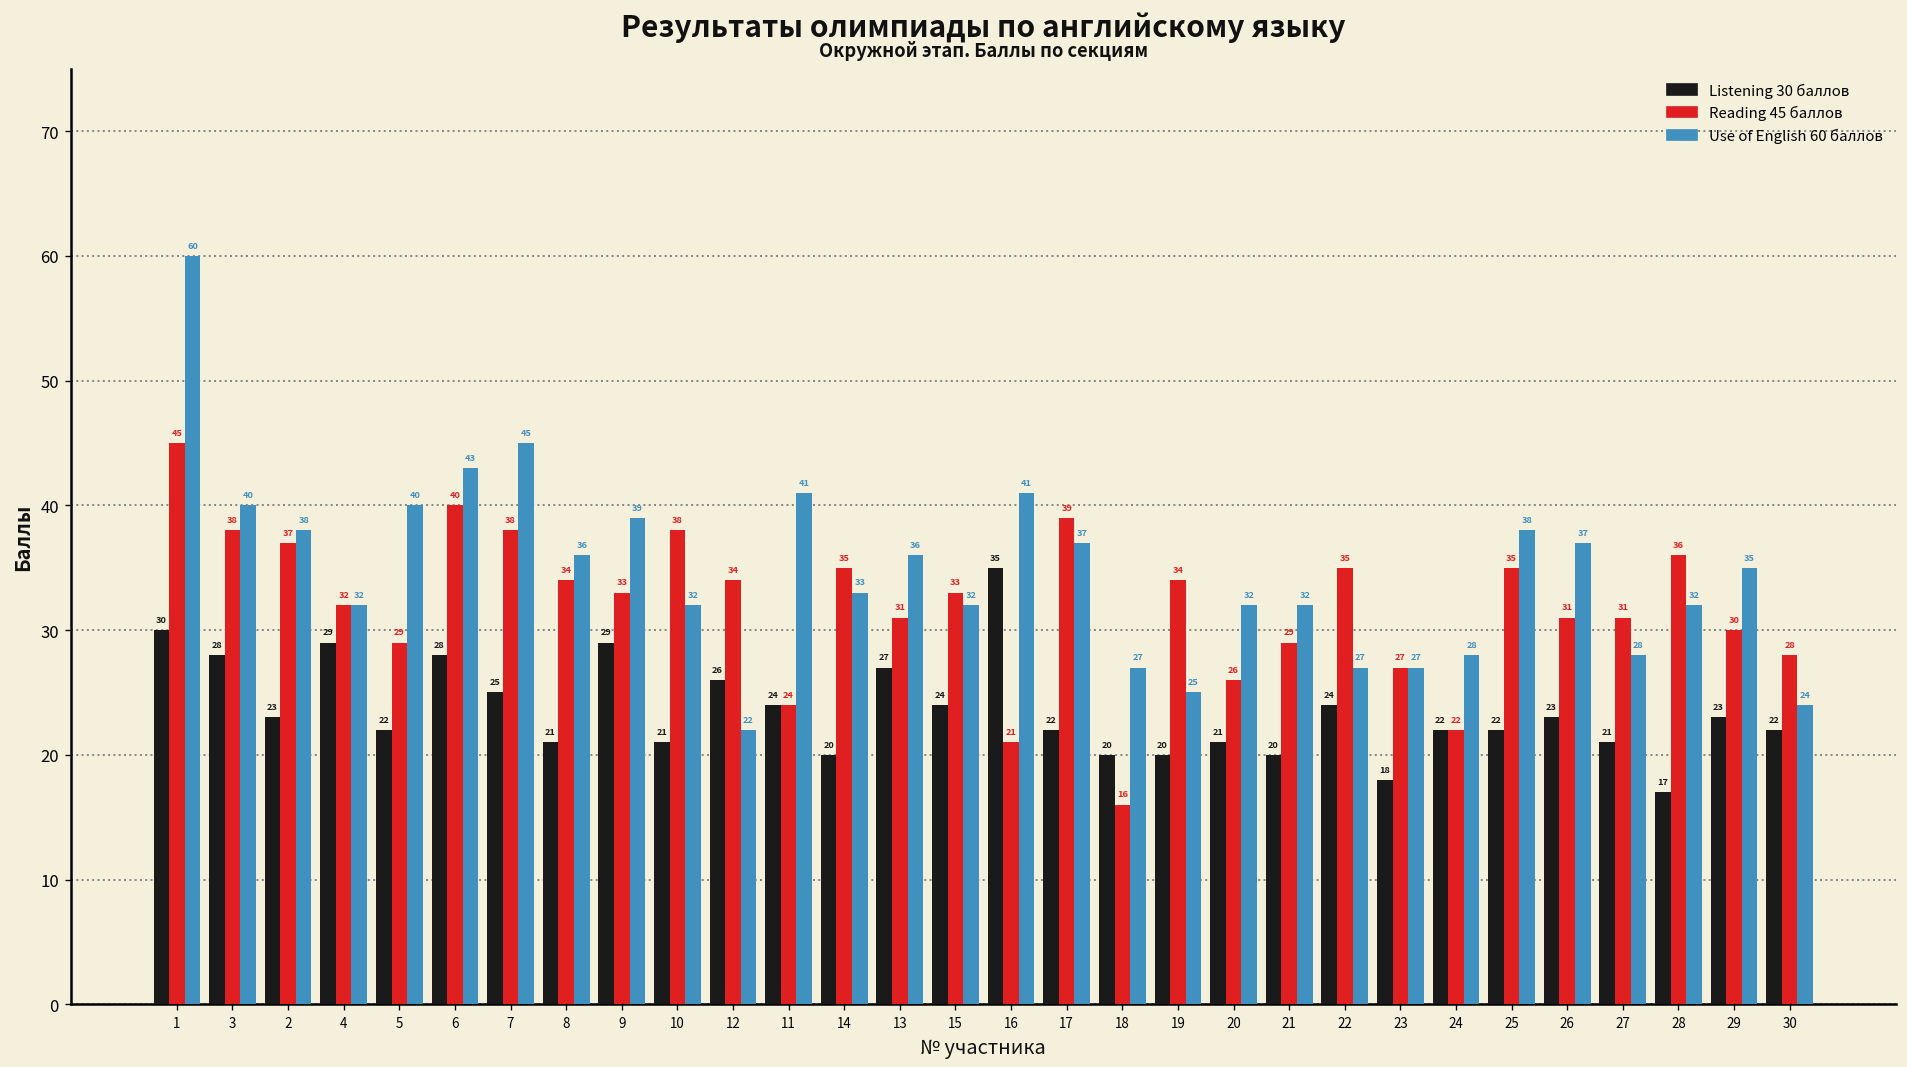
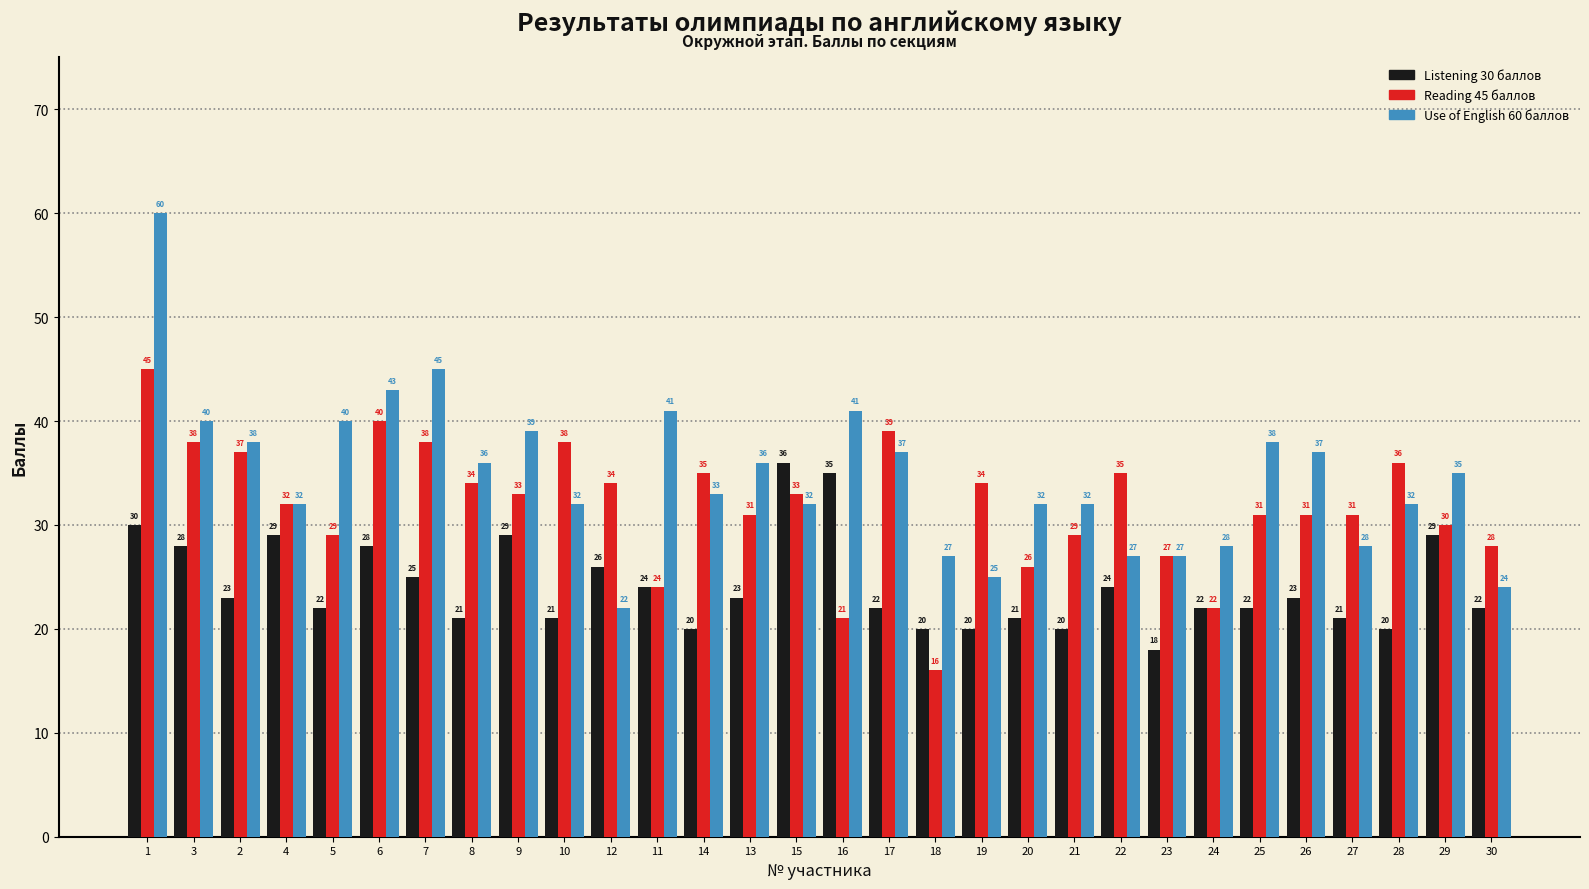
Listening 30 баллов, 13: 27 -> 23
Listening 30 баллов, 15: 24 -> 36
Reading 45 баллов, 25: 35 -> 31
Listening 30 баллов, 28: 17 -> 20
Listening 30 баллов, 29: 23 -> 29
